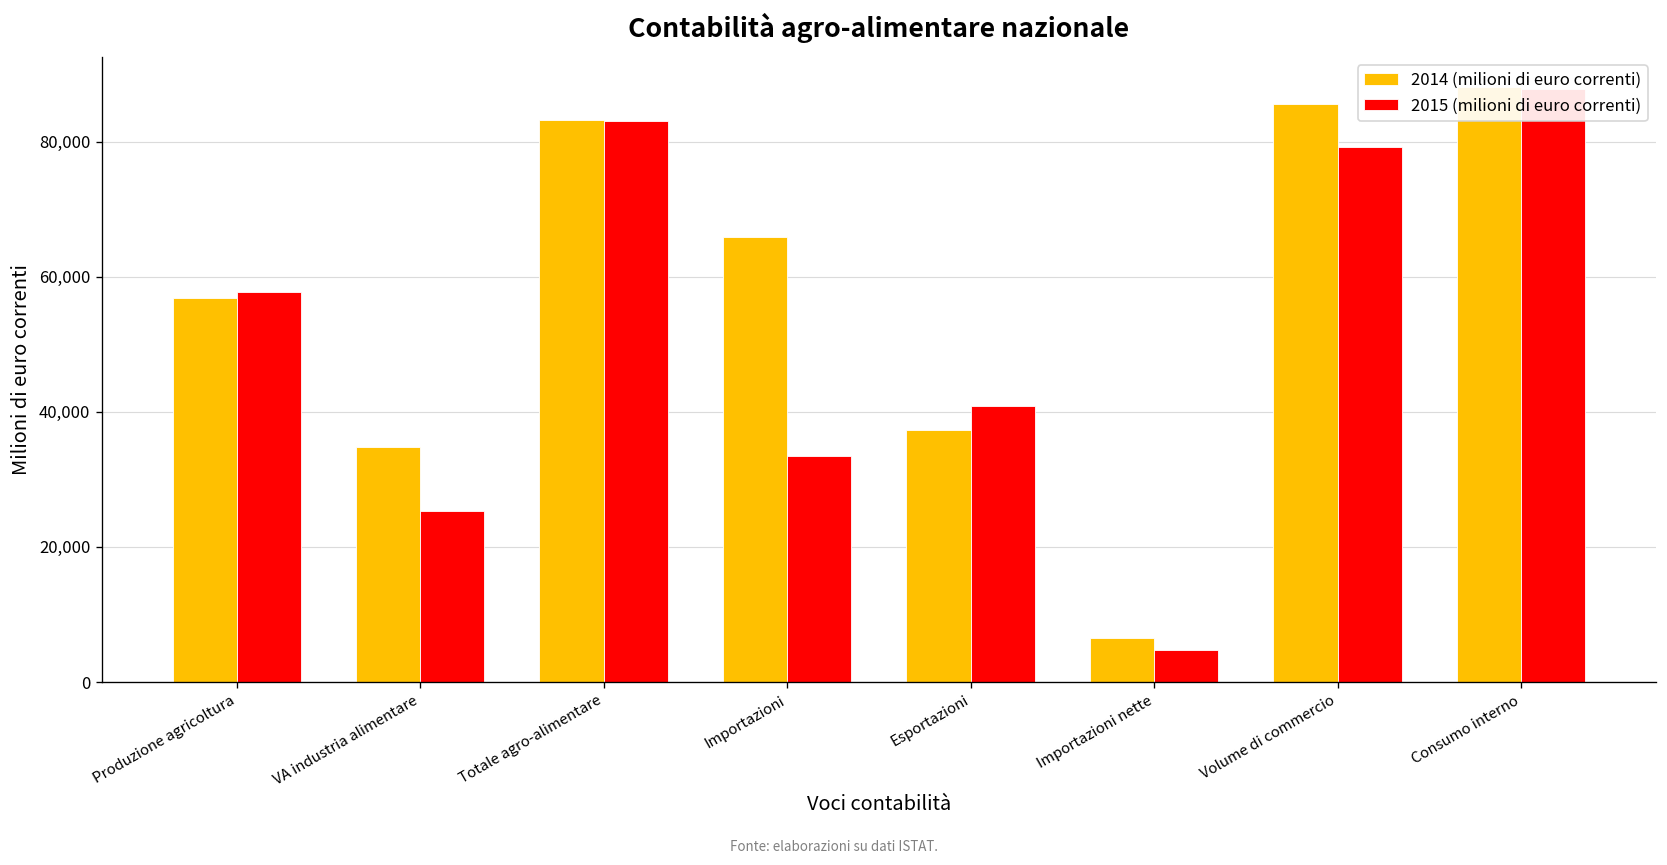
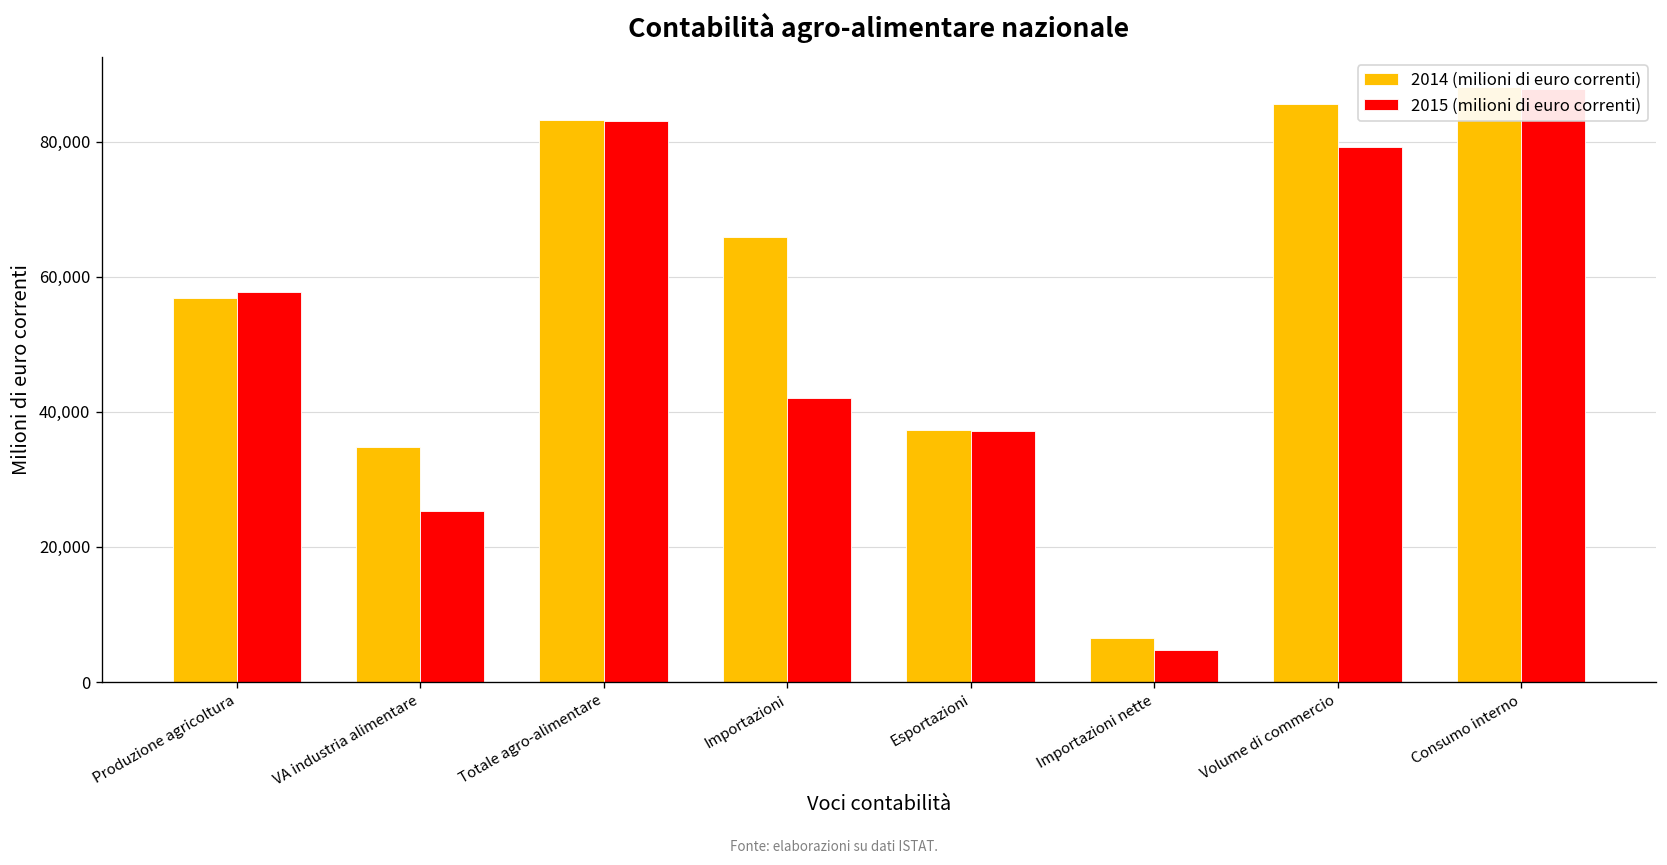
2015 (milioni di euro correnti), Importazioni: 33,000 -> 42,000
2015 (milioni di euro correnti), Esportazioni: 41,000 -> 37,000
